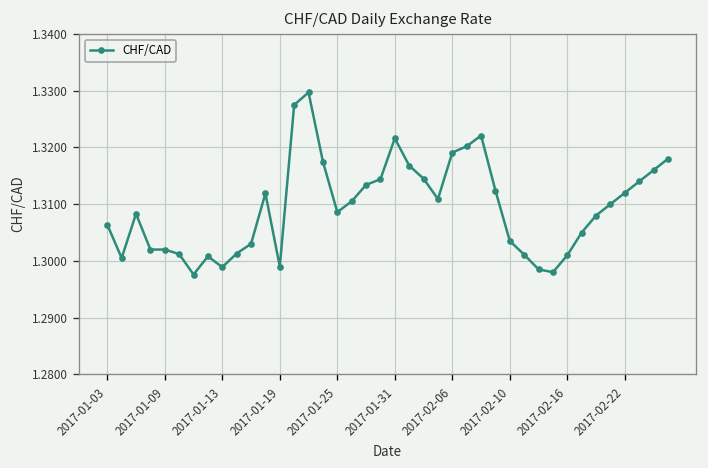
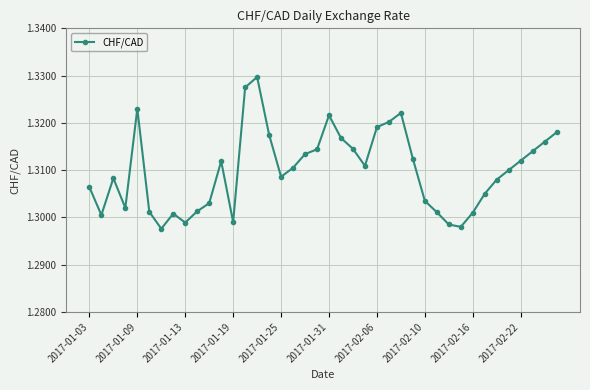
2017-01-09: 1.302 -> 1.323
